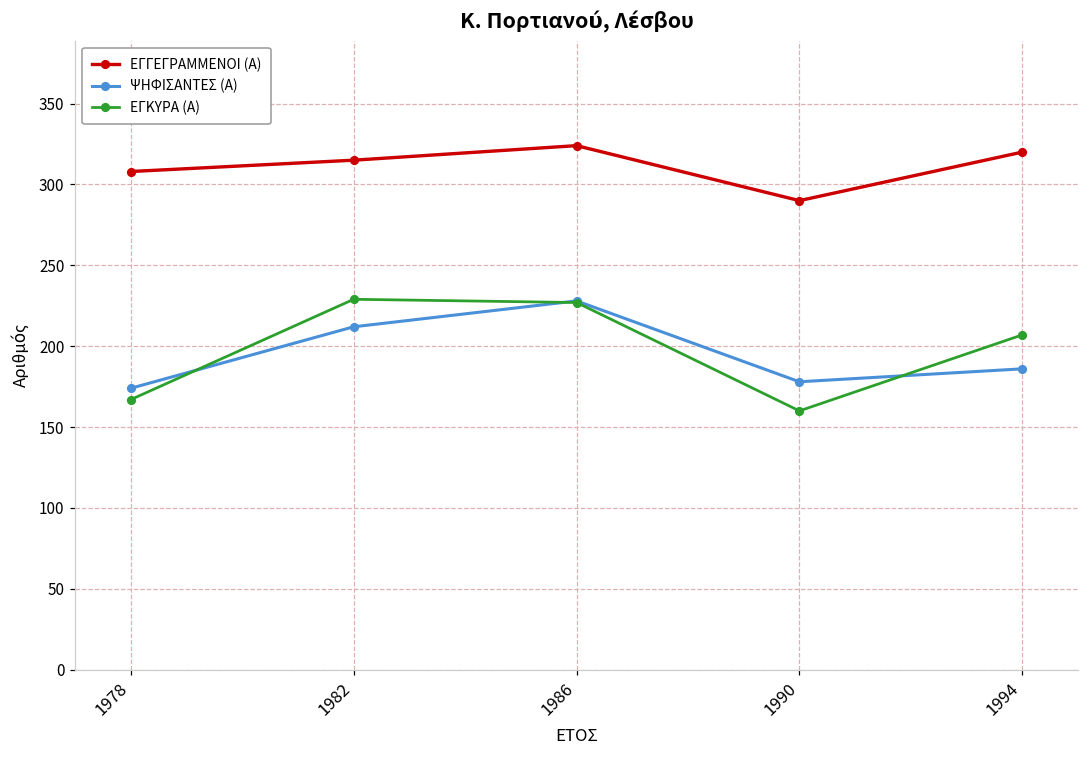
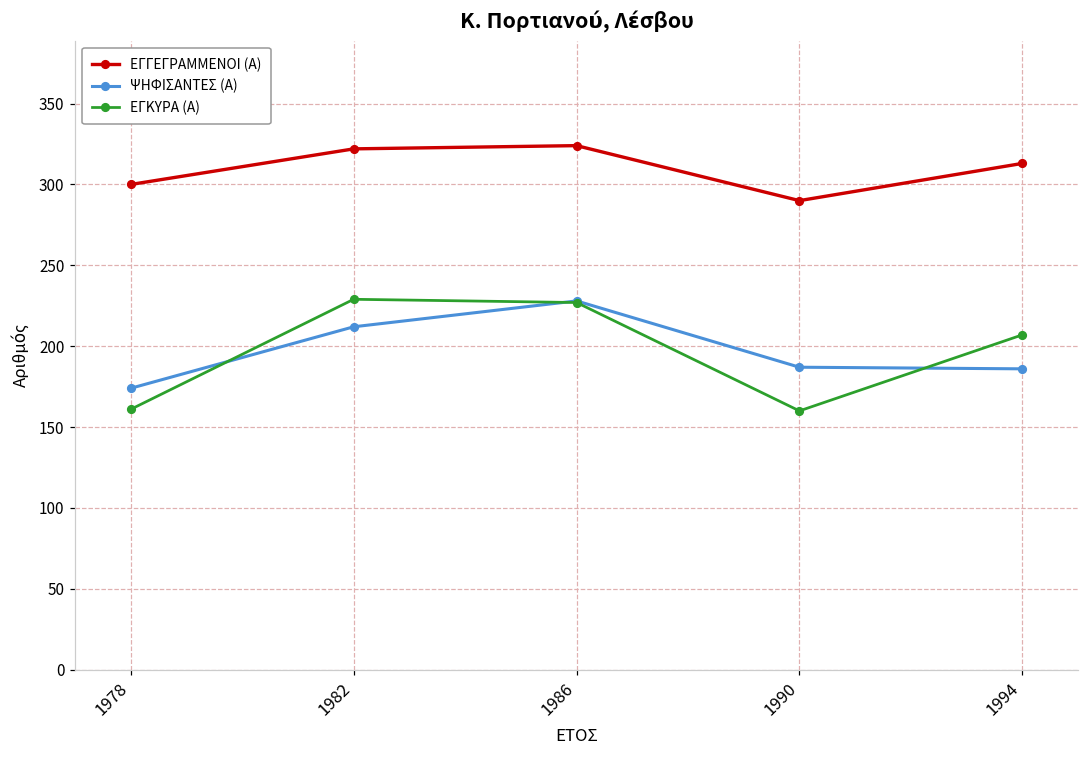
ΕΓΓΕΓΡΑΜΜΕΝΟΙ (Α), 1978: 308 -> 300
ΕΓΚΥΡΑ (Α), 1978: 167 -> 161
ΕΓΓΕΓΡΑΜΜΕΝΟΙ (Α), 1982: 315 -> 322
ΨΗΦΙΣΑΝΤΕΣ (Α), 1990: 178 -> 187
ΕΓΓΕΓΡΑΜΜΕΝΟΙ (Α), 1994: 320 -> 313
